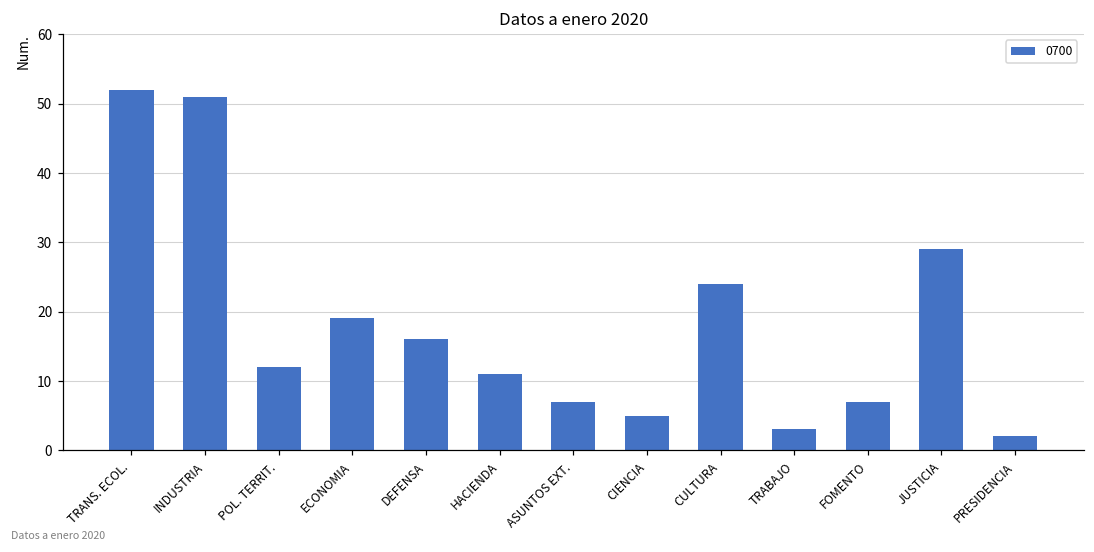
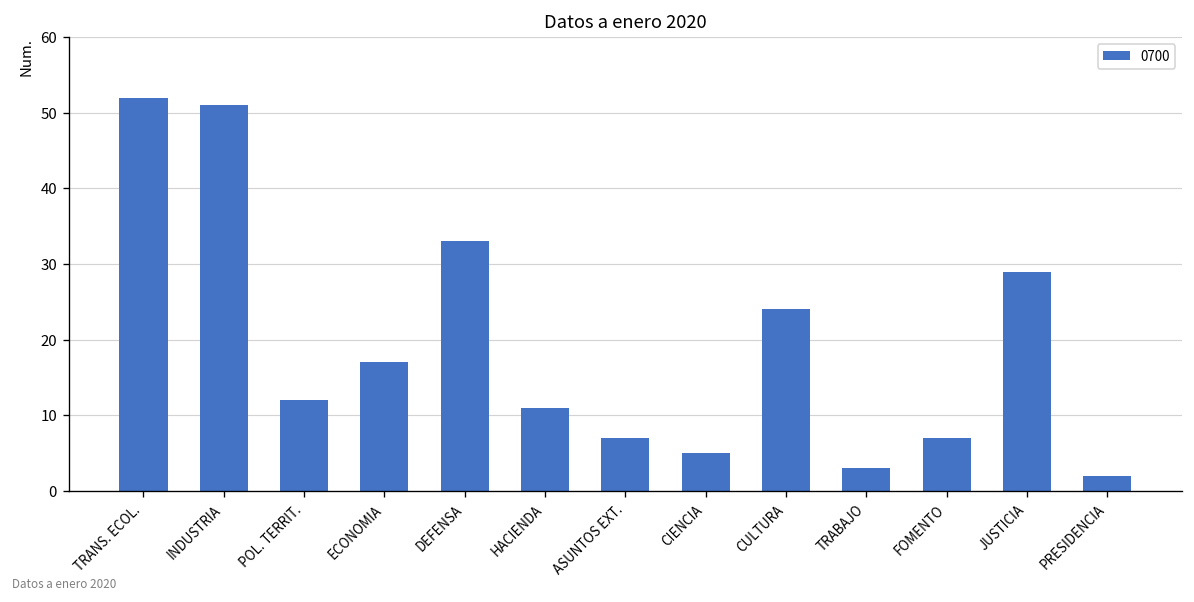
ECONOMIA: 19 -> 17
DEFENSA: 16 -> 33
